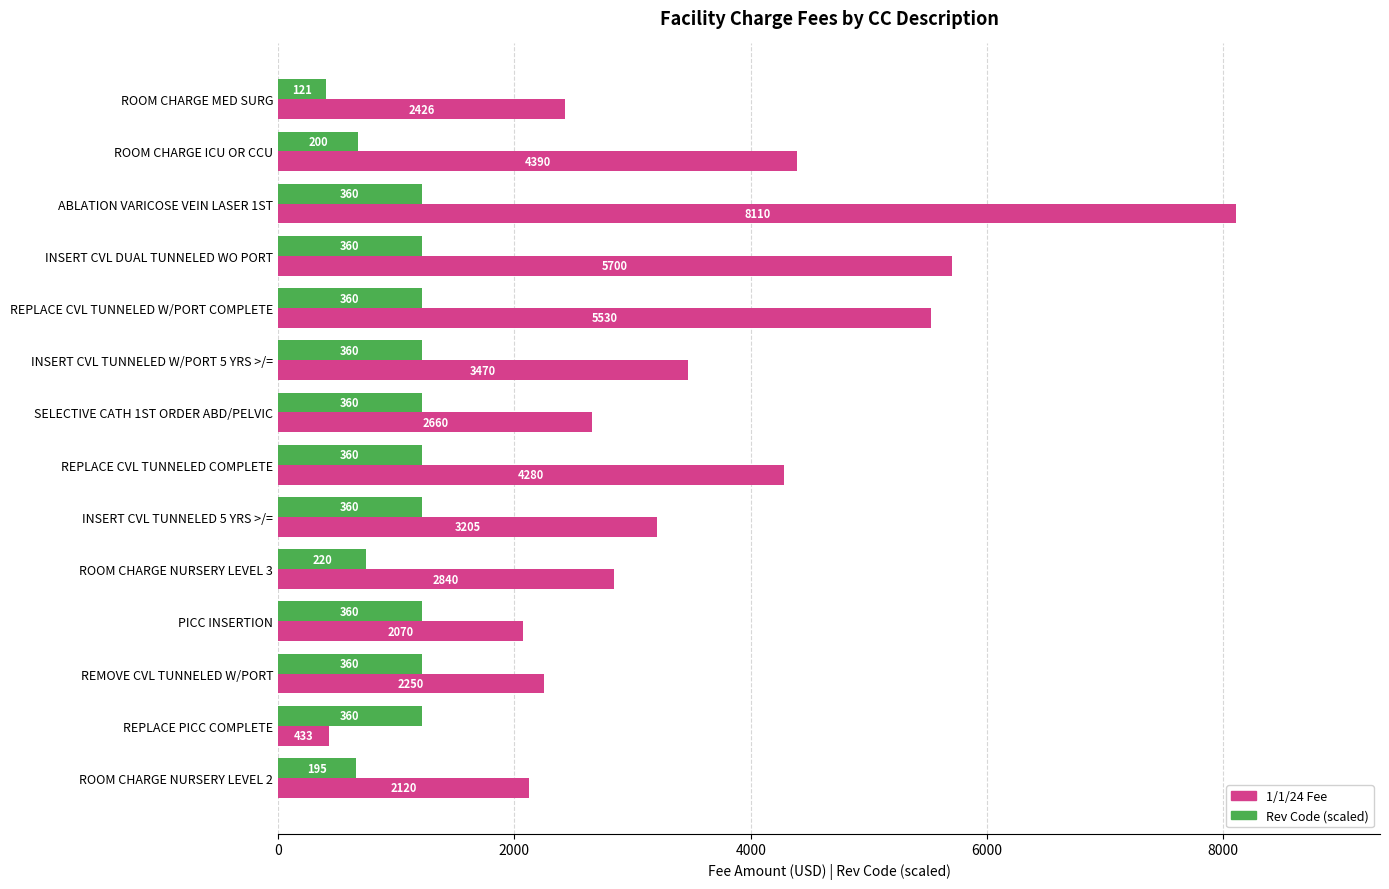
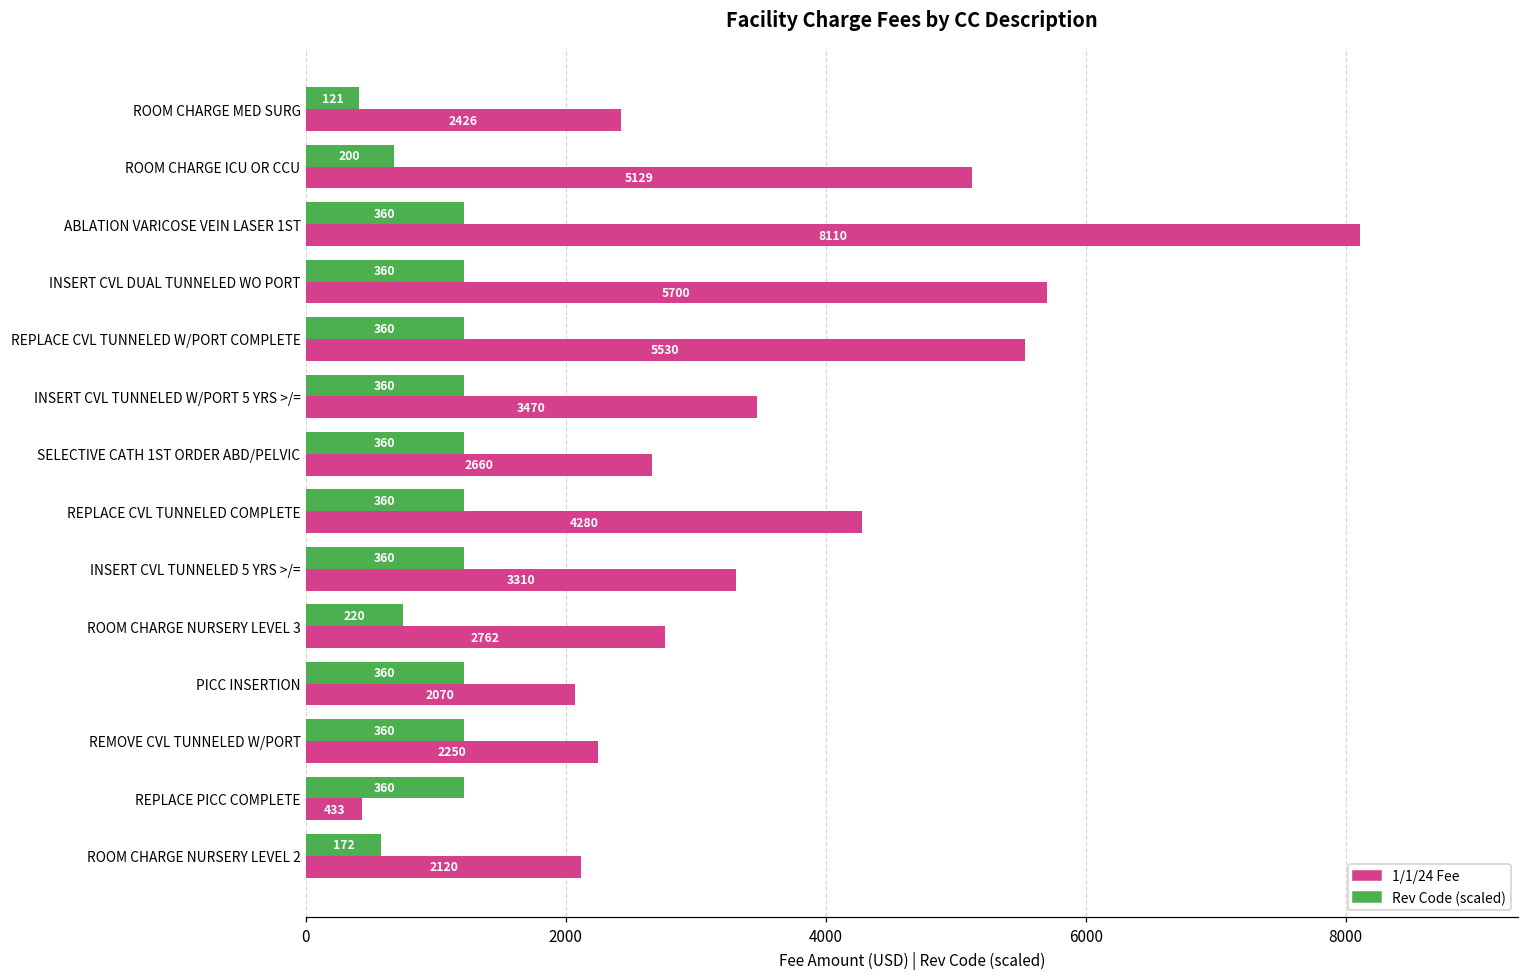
1/1/24 Fee, ROOM CHARGE ICU OR CCU: 4390 -> 5129
1/1/24 Fee, INSERT CVL TUNNELED 5 YRS >/=: 3205 -> 3310
1/1/24 Fee, ROOM CHARGE NURSERY LEVEL 3: 2840 -> 2762
Rev Code (scaled), ROOM CHARGE NURSERY LEVEL 2: 195 -> 172
